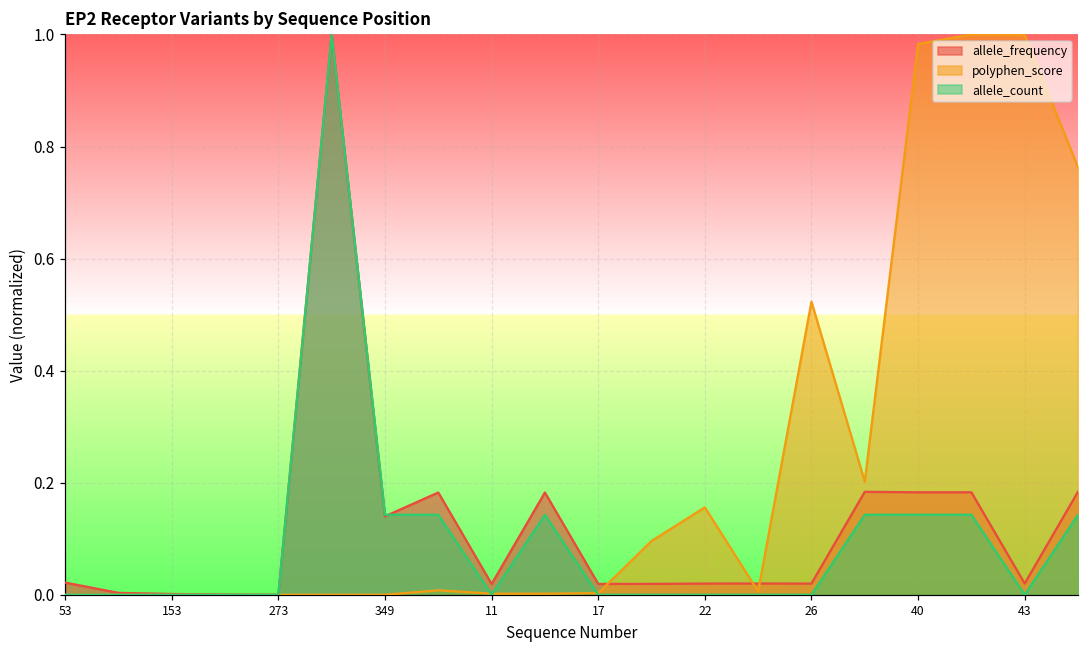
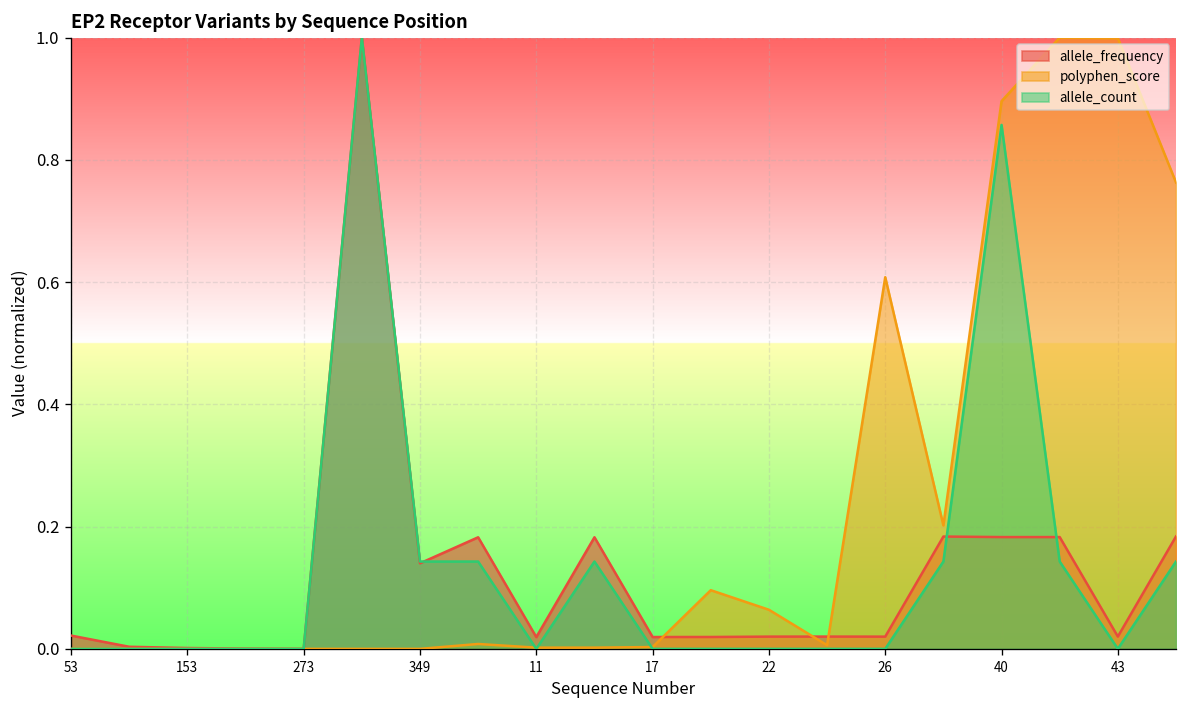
polyphen_score, 22: 0.16 -> 0.06
polyphen_score, 26: 0.52 -> 0.61
polyphen_score, 40: 0.98 -> 0.90
allele_count, 40: 0.14 -> 0.86
